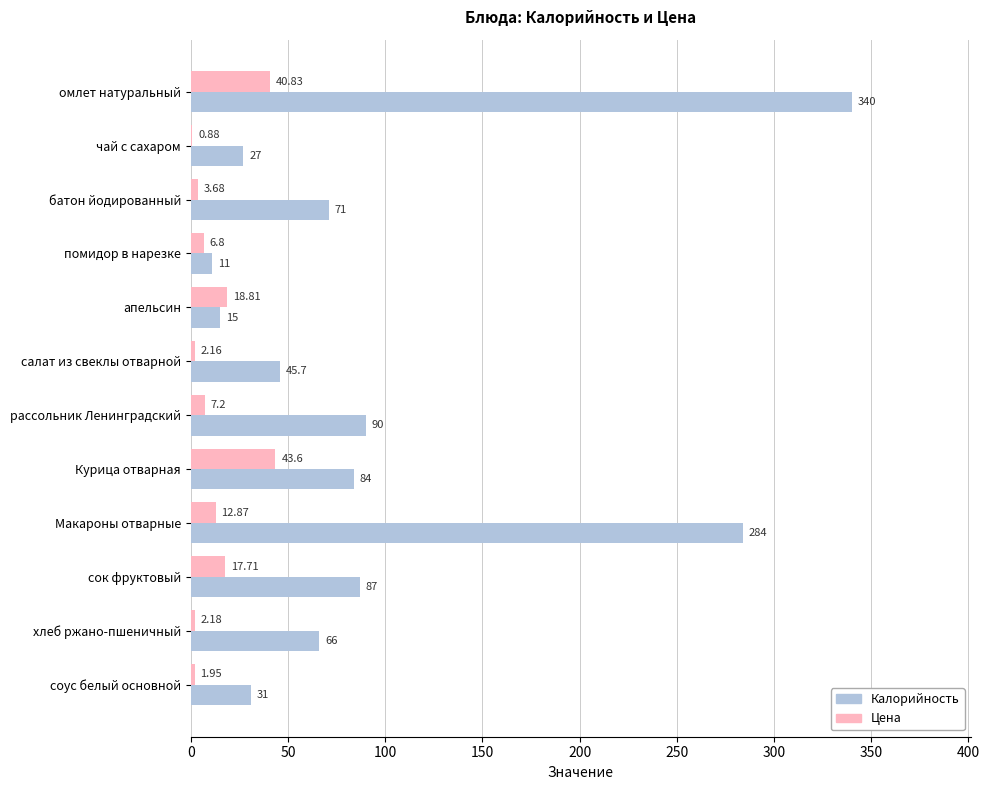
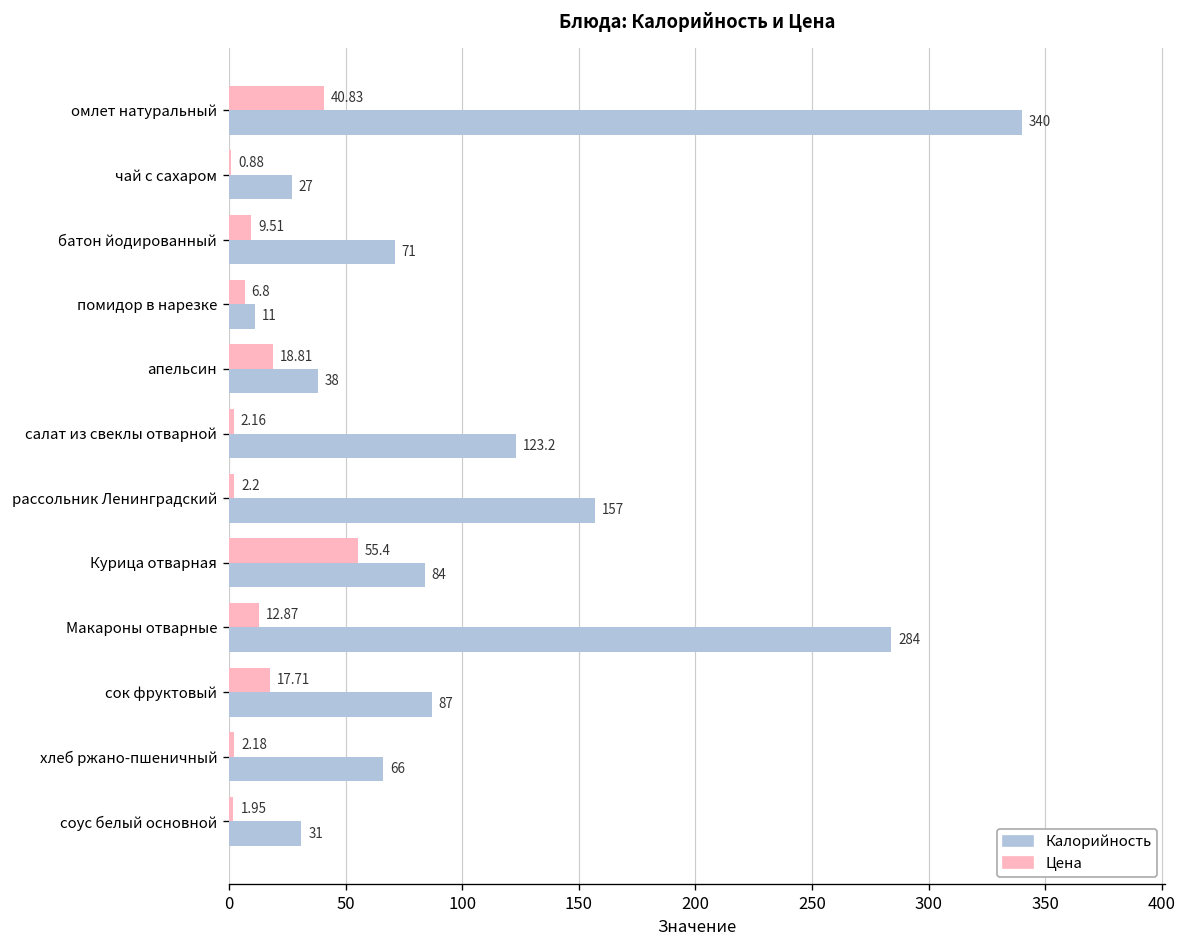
Цена, батон йодированный: 3.68 -> 9.51
Калорийность, апельсин: 15 -> 38
Калорийность, салат из свеклы отварной: 45.7 -> 123.2
Цена, рассольник Ленинградский: 7.2 -> 2.2
Калорийность, рассольник Ленинградский: 90 -> 157
Цена, Курица отварная: 43.6 -> 55.4
